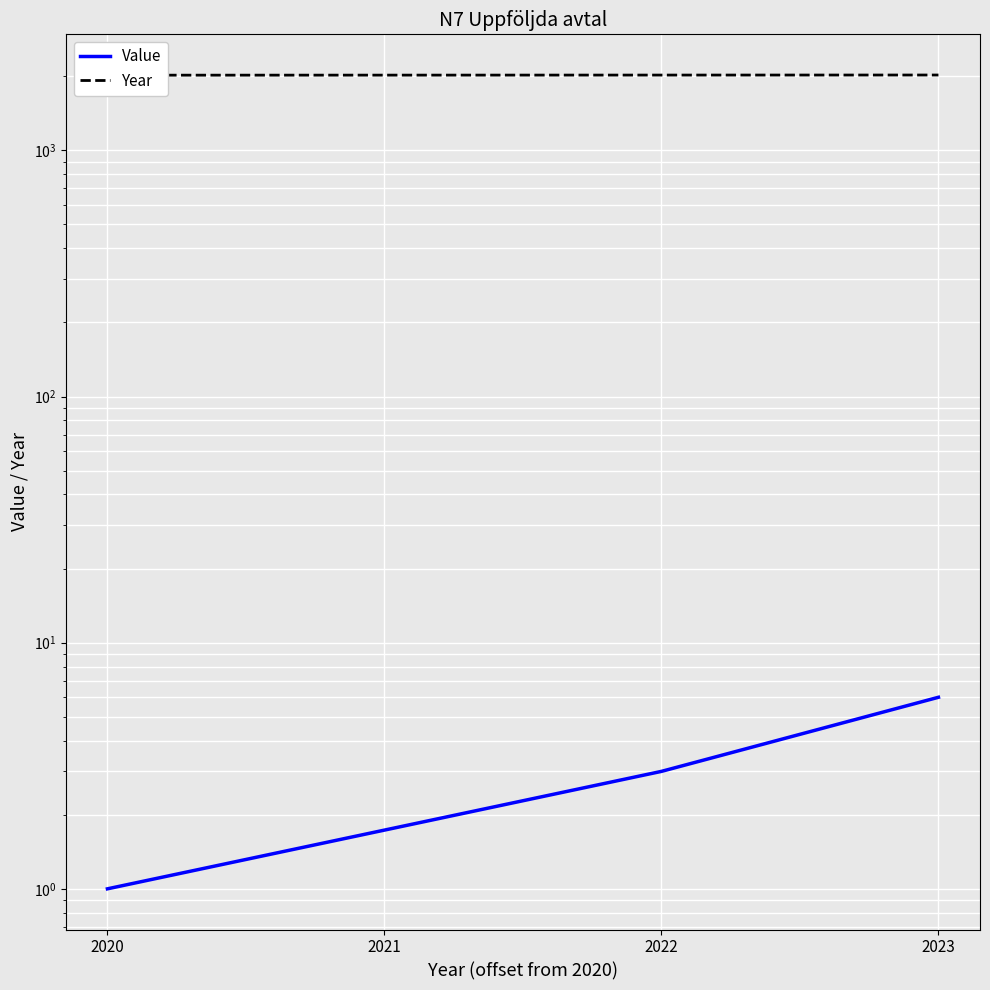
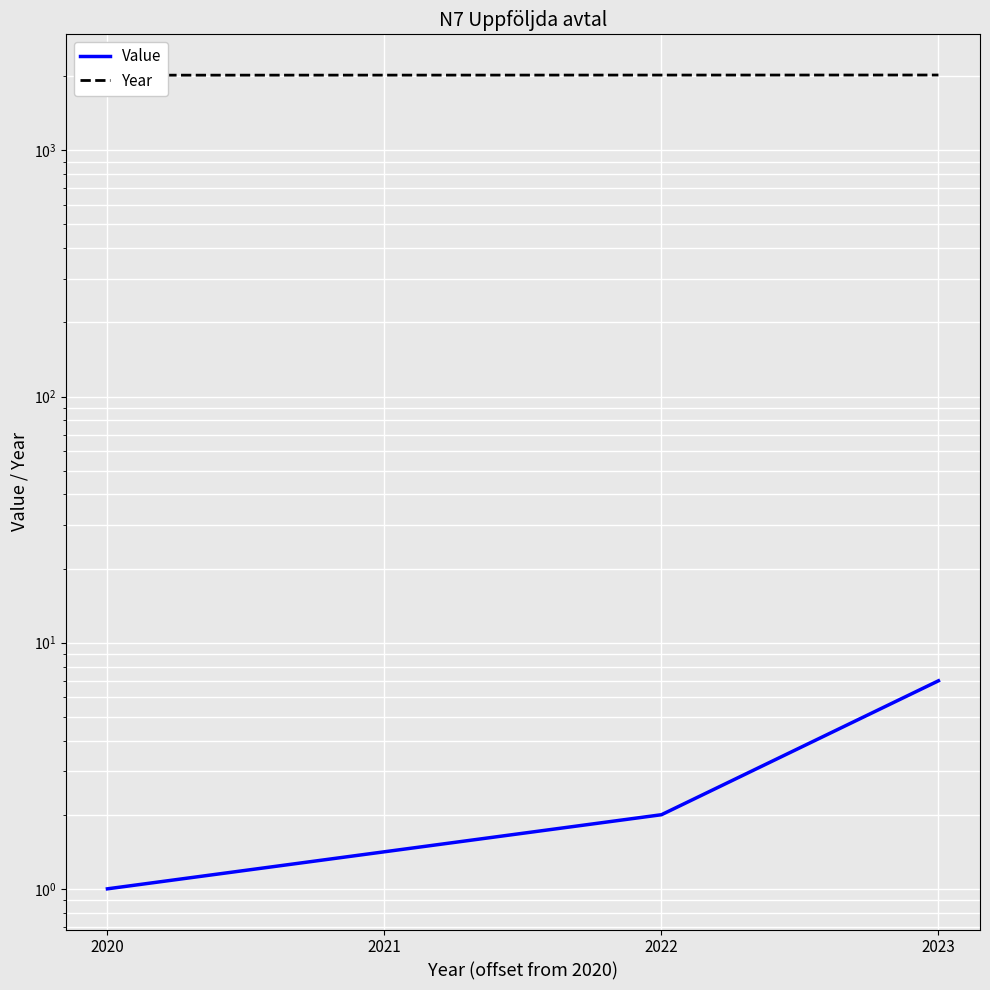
Value, 2022: 3 -> 2
Value, 2023: 6 -> 7
